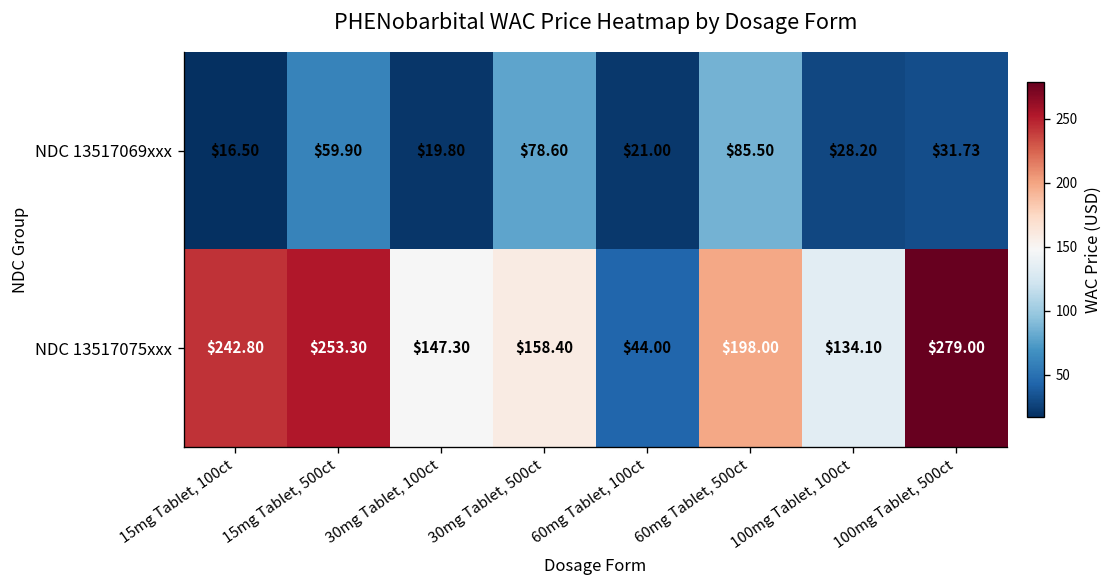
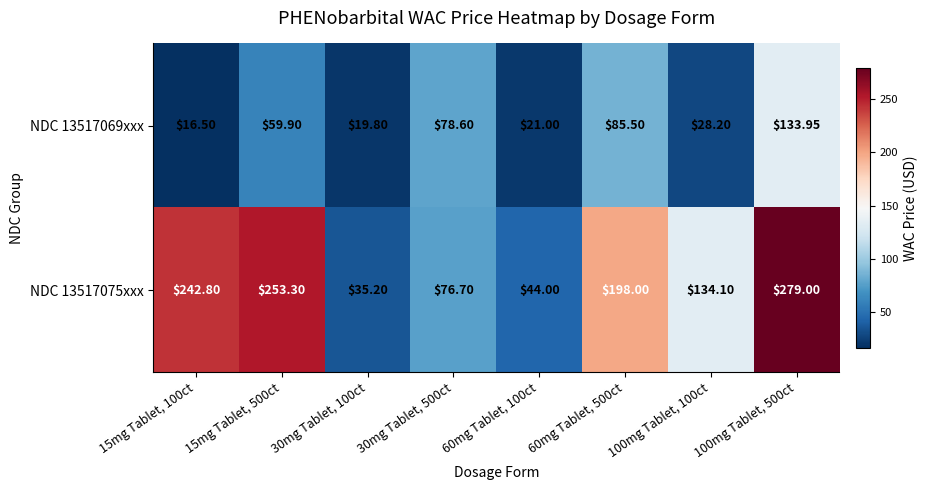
NDC 13517069xxx, 100mg Tablet, 500ct: $31.73 -> $133.95
NDC 13517075xxx, 30mg Tablet, 100ct: $147.30 -> $35.20
NDC 13517075xxx, 30mg Tablet, 500ct: $158.40 -> $76.70
